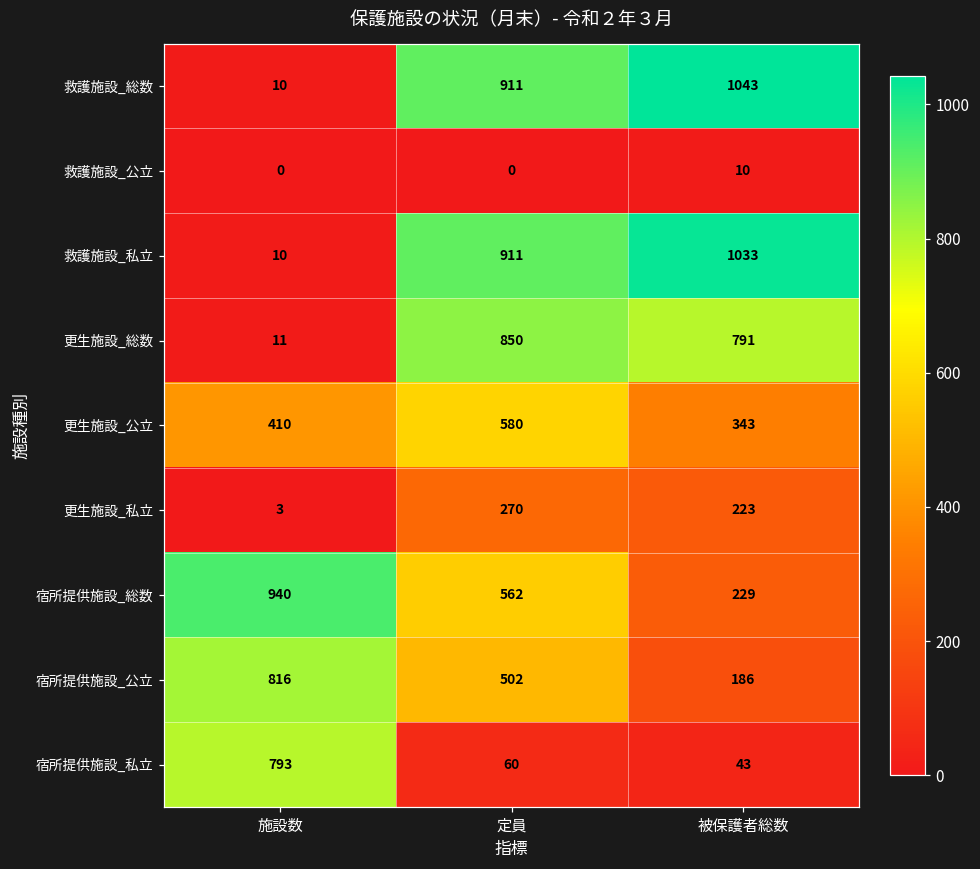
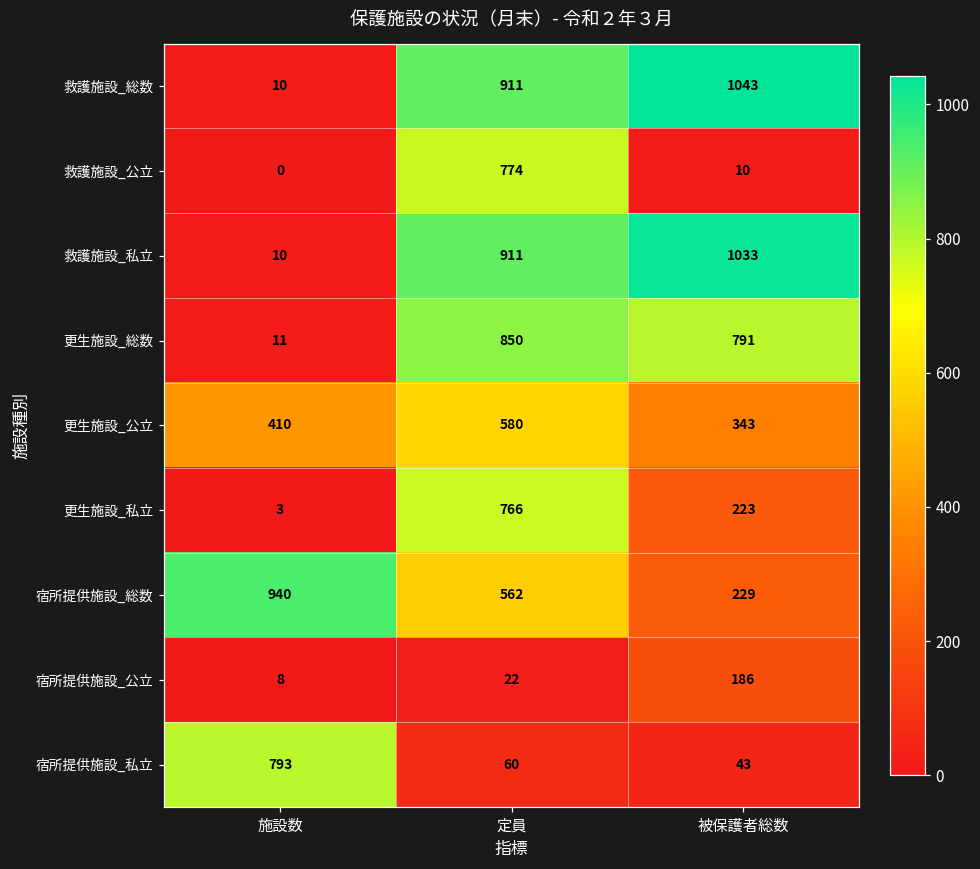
救護施設_公立, 定員: 0 -> 774
更生施設_私立, 定員: 270 -> 766
宿所提供施設_公立, 施設数: 816 -> 8
宿所提供施設_公立, 定員: 502 -> 22
